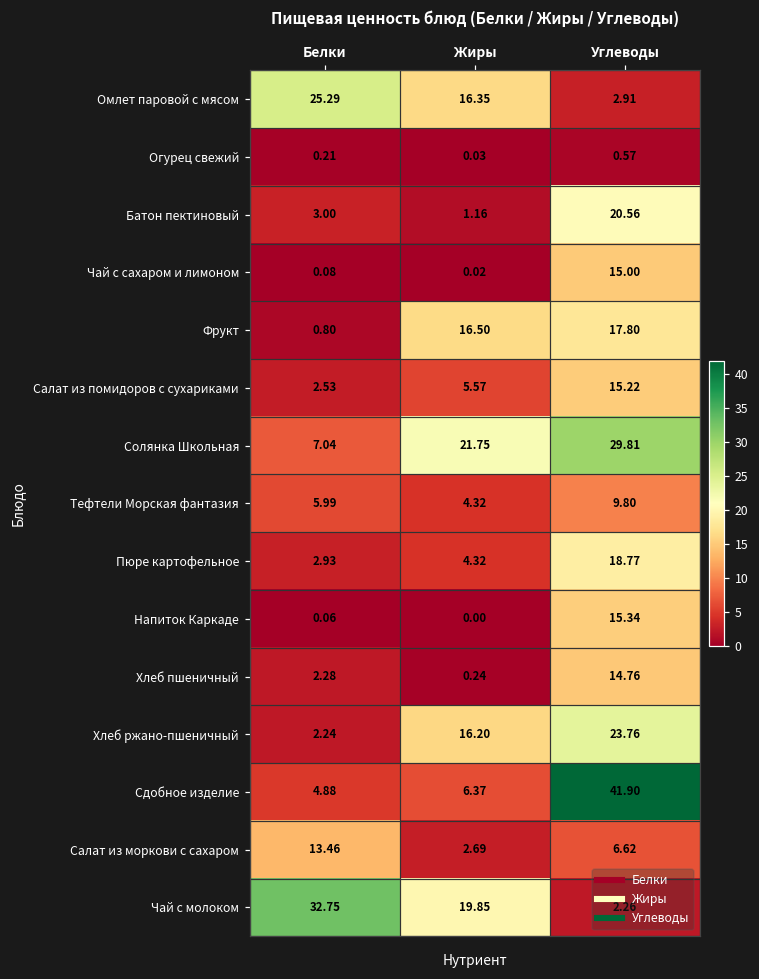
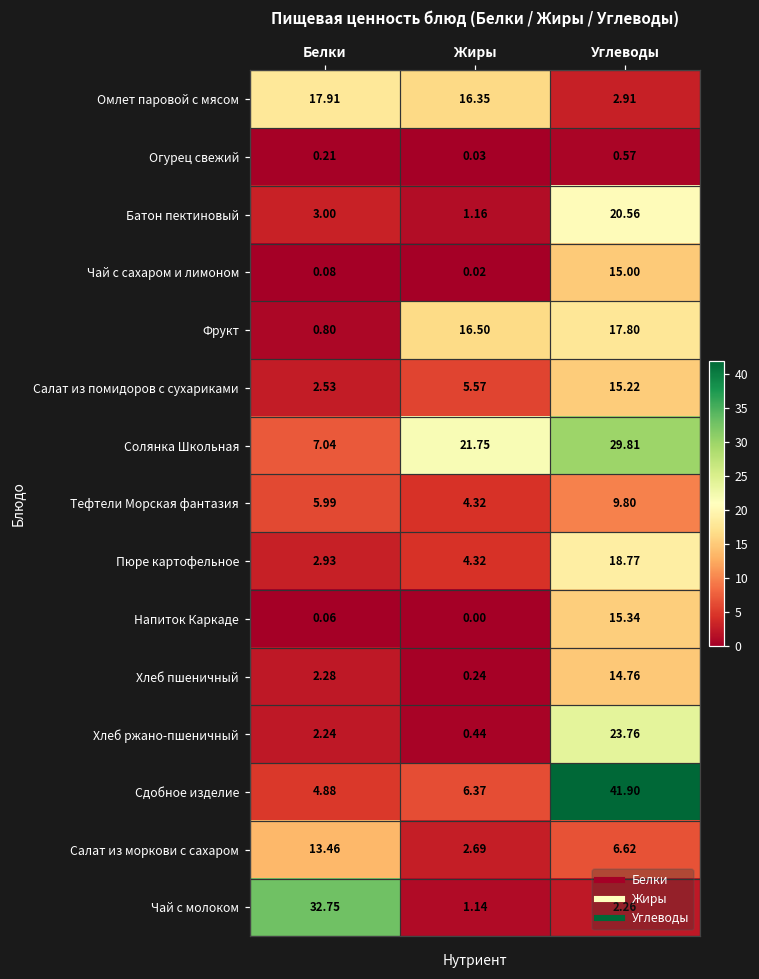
Омлет паровой с мясом, Белки: 25.29 -> 17.91
Хлеб ржано-пшеничный, Жиры: 16.20 -> 0.44
Чай с молоком, Жиры: 19.85 -> 1.14
